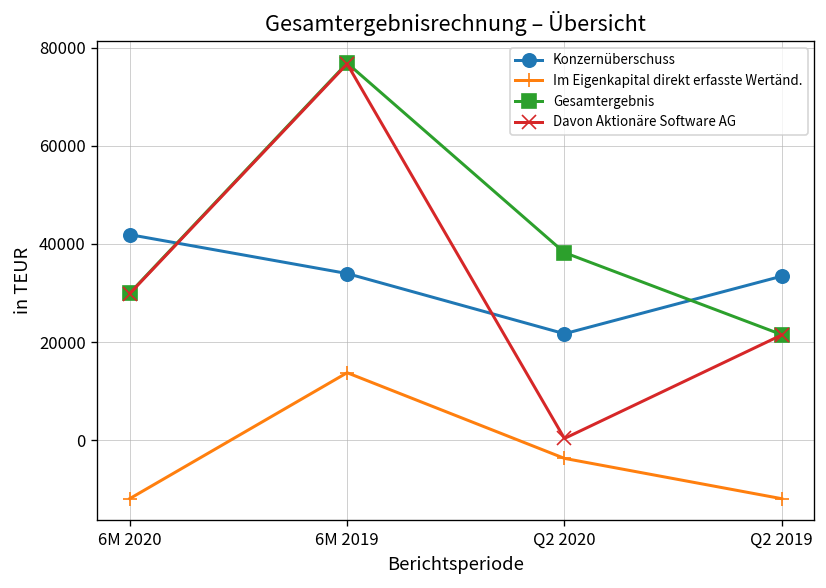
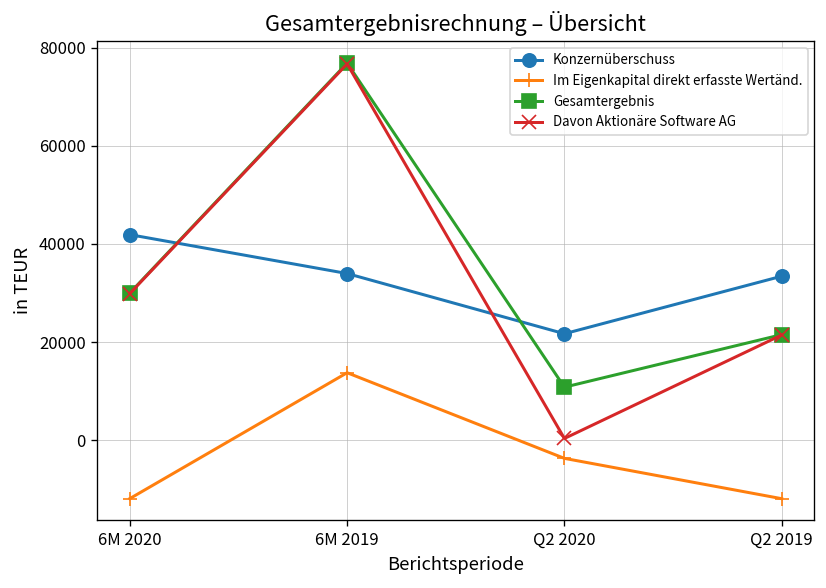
Gesamtergebnis, Q2 2020: 38000 -> 11000
